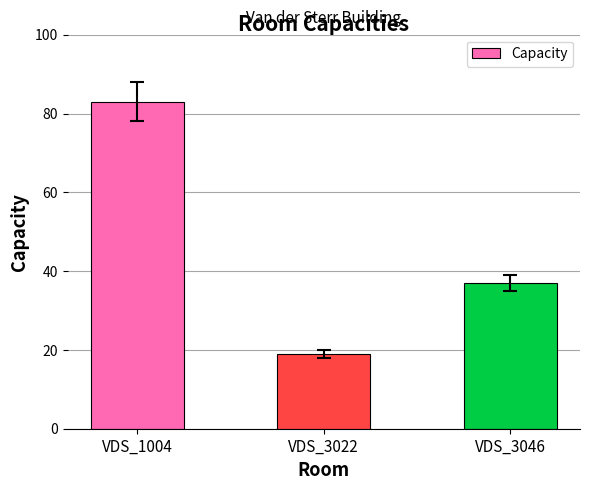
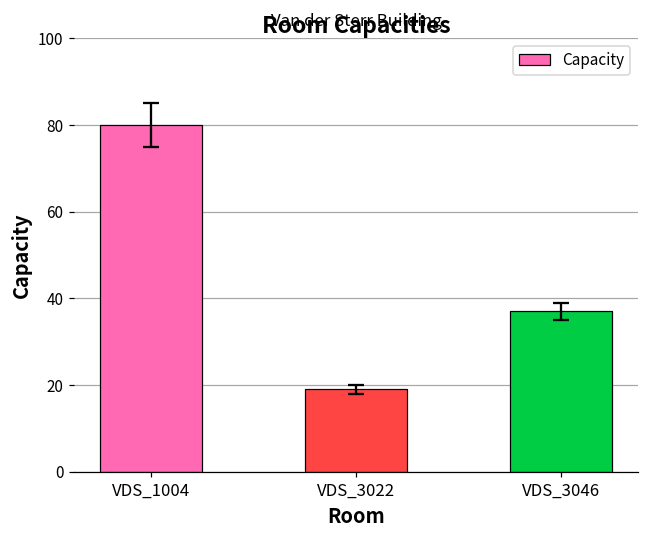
Capacity, VDS_1004: 83 -> 80
